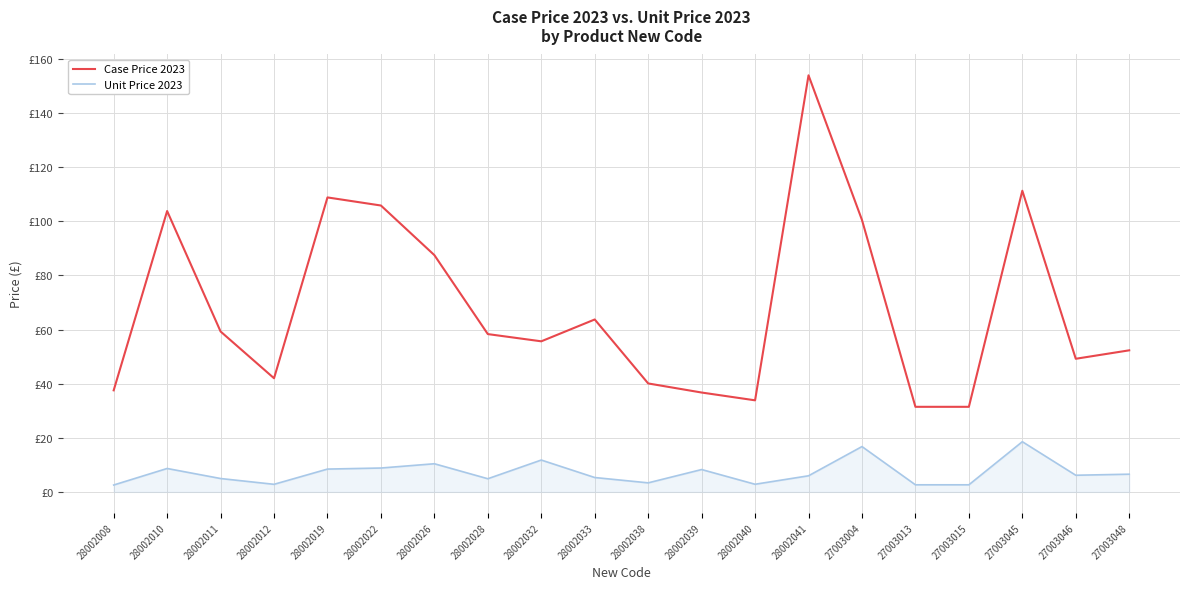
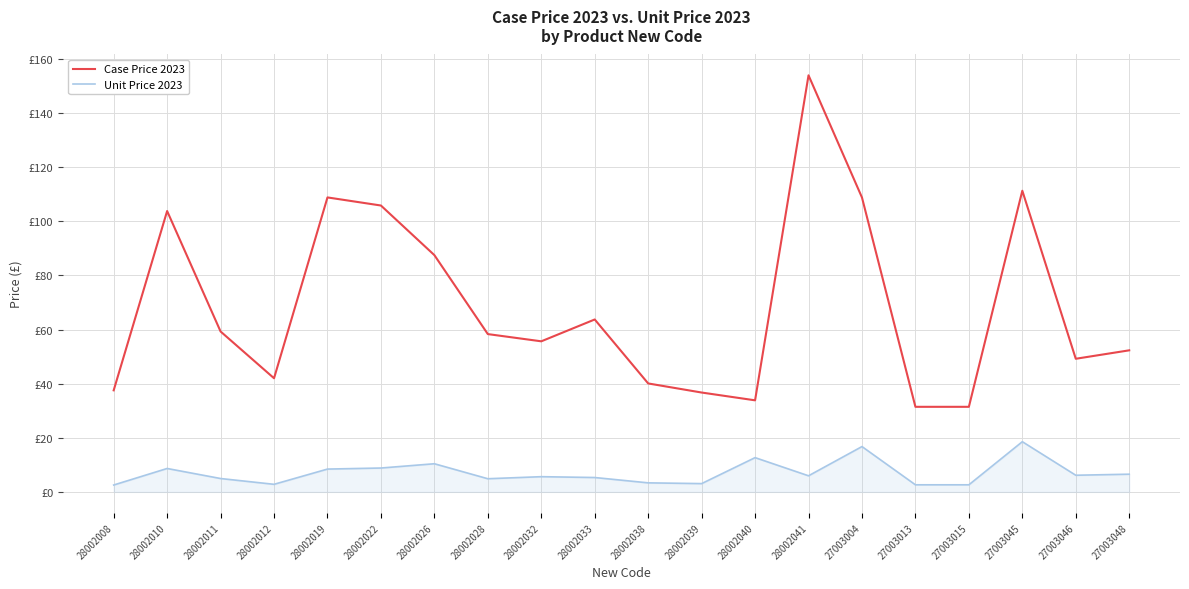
Unit Price 2023, 28002032: £12 -> £6
Unit Price 2023, 28002039: £8 -> £3
Unit Price 2023, 28002040: £3 -> £13
Case Price 2023, 27003004: £101 -> £109
